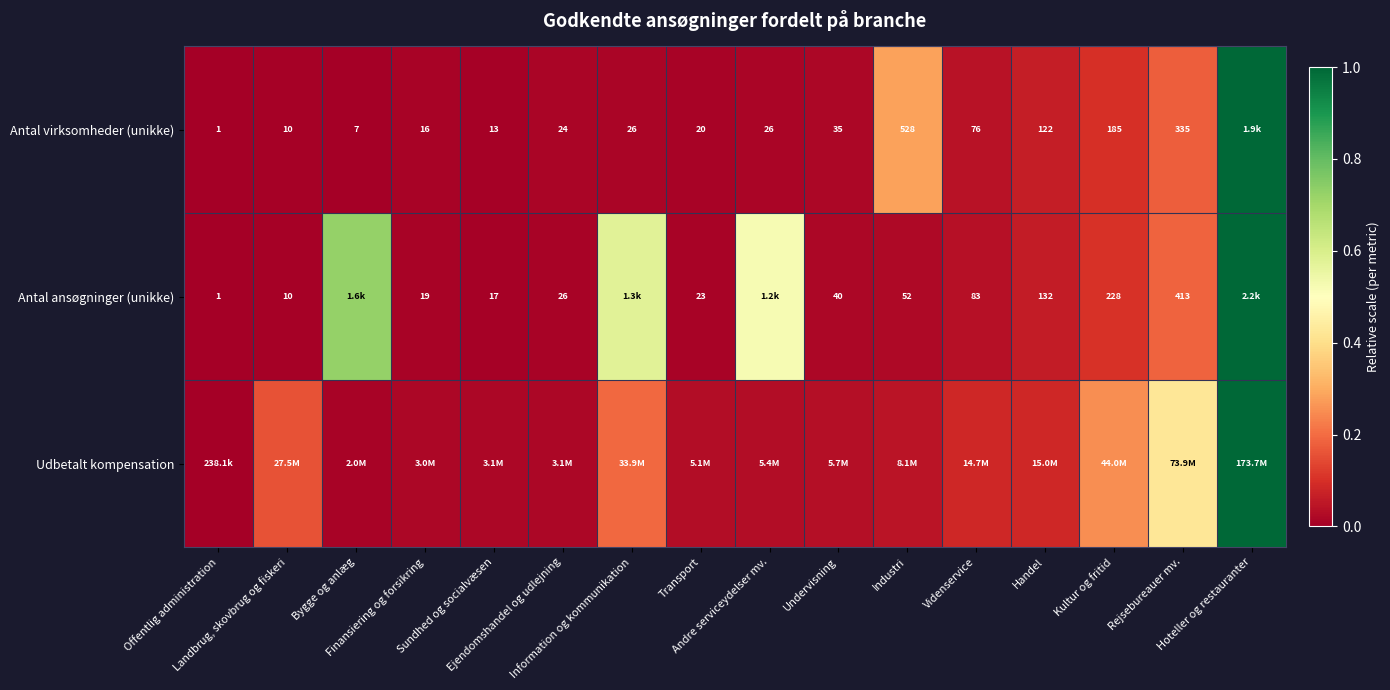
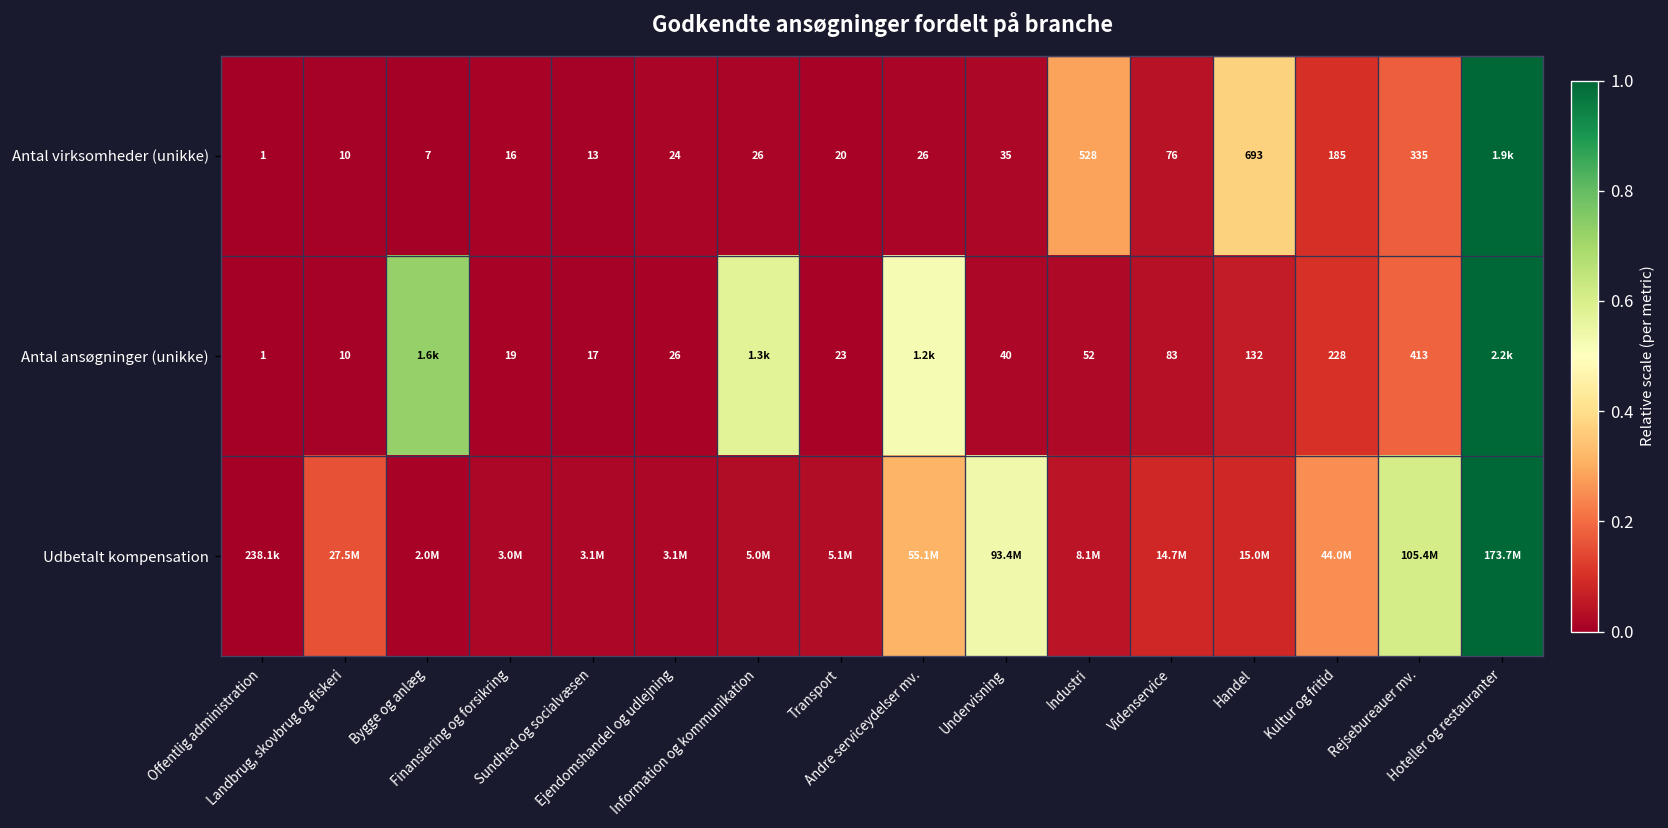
Antal virksomheder (unikke), Handel: 122 -> 693
Udbetalt kompensation, Information og kommunikation: 33.9M -> 5.0M
Udbetalt kompensation, Andre serviceydelser mv.: 5.4M -> 55.1M
Udbetalt kompensation, Undervisning: 5.7M -> 93.4M
Udbetalt kompensation, Rejsebureauer mv.: 73.9M -> 105.4M
